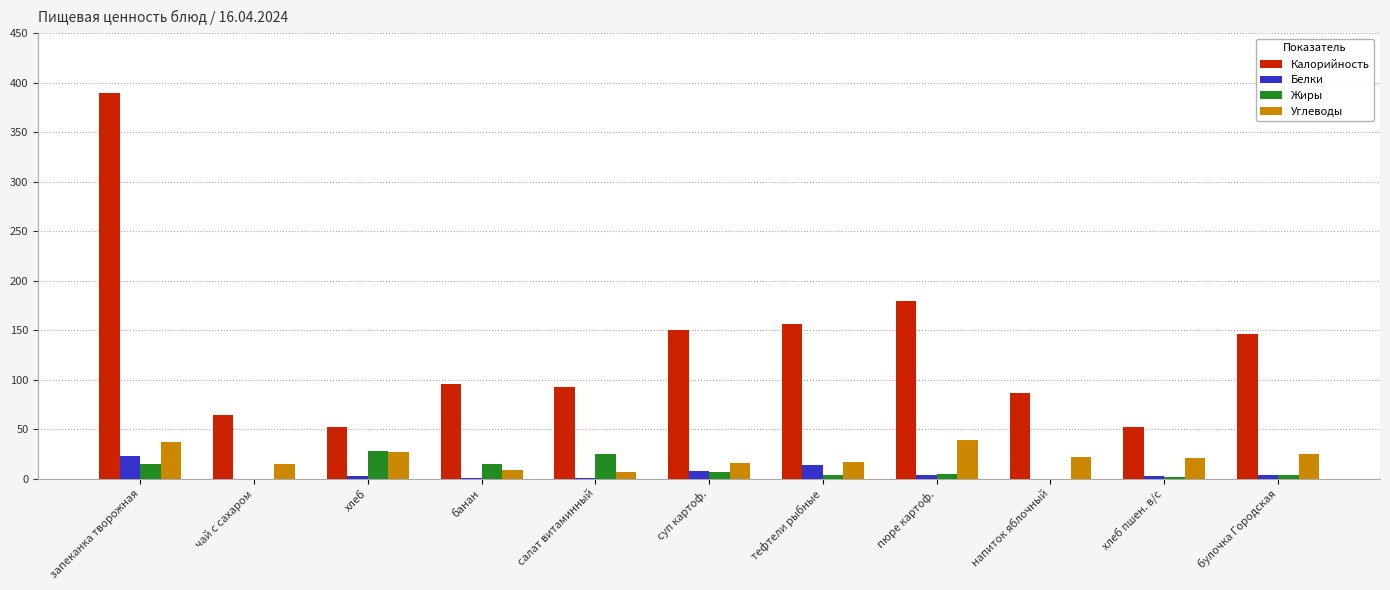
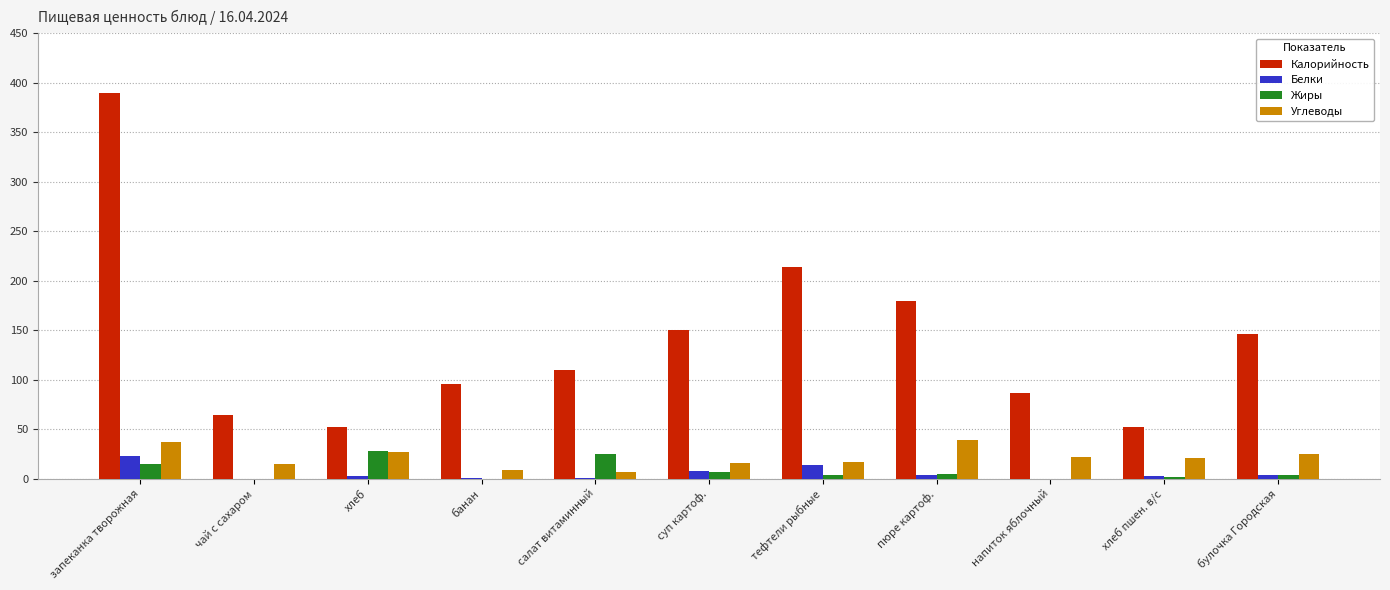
Жиры, банан: 10 -> 0
Калорийность, салат витаминный: 90 -> 110
Калорийность, тефтели рыбные: 160 -> 210
